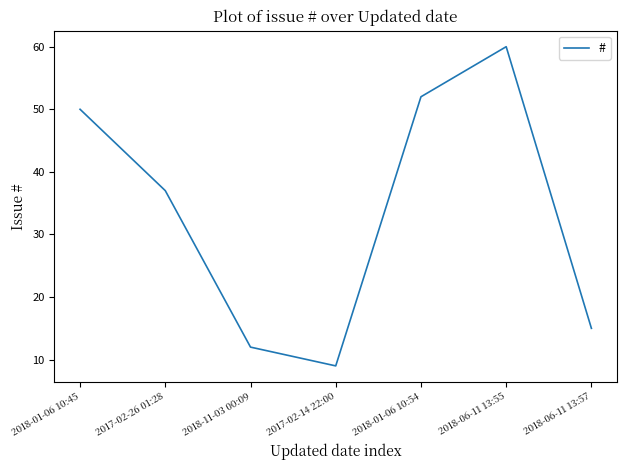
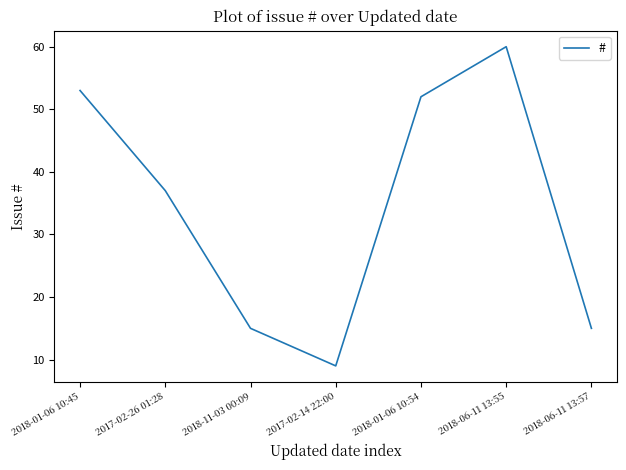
2018-01-06 10:45: 50 -> 53
2018-11-03 00:09: 12 -> 15
